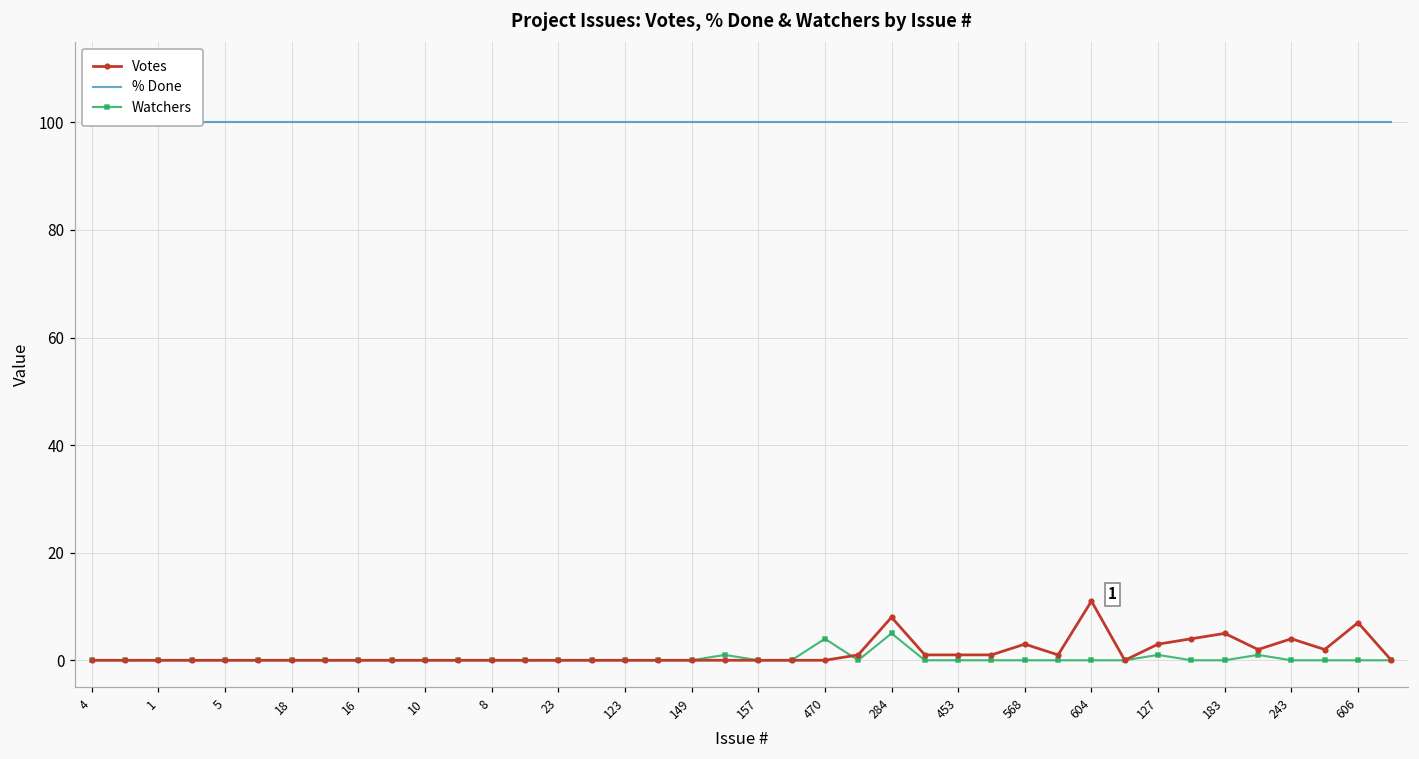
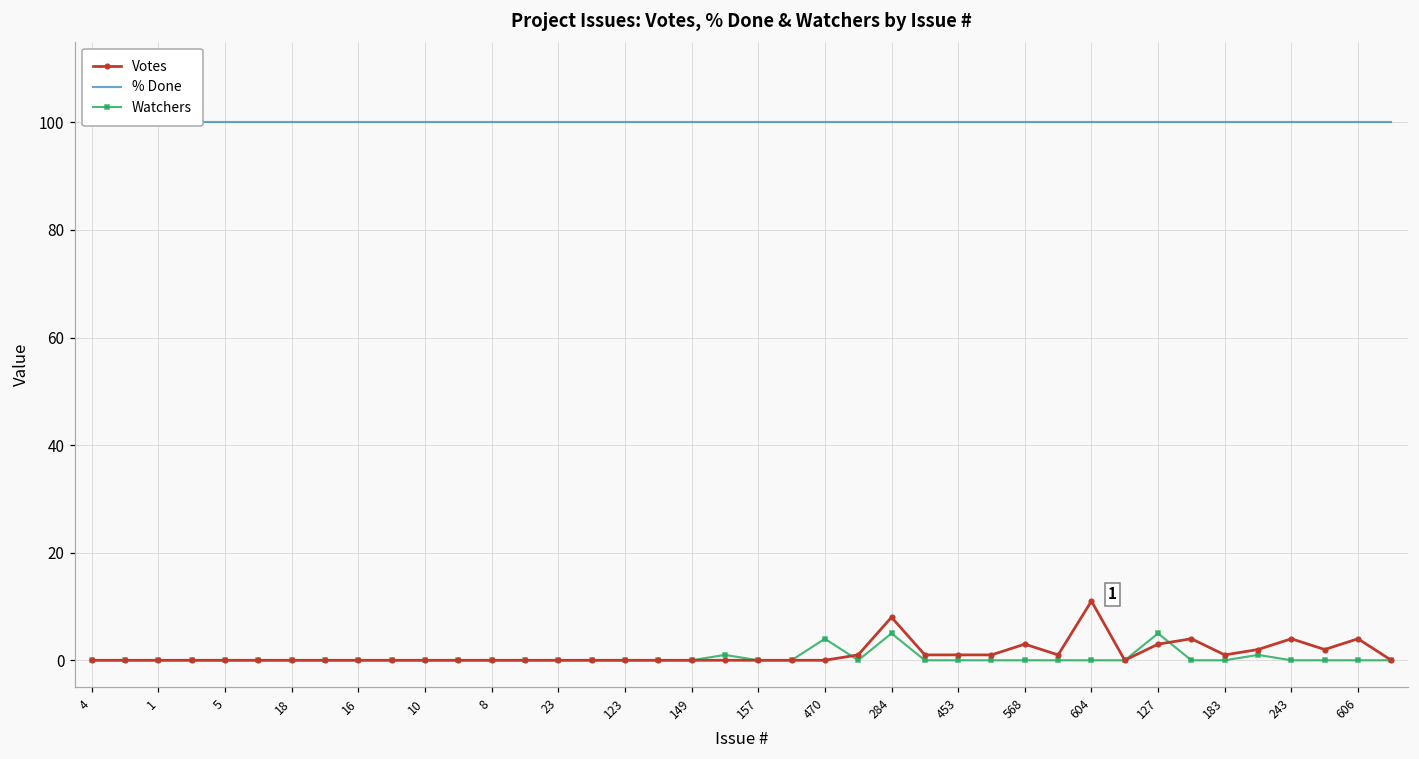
Watchers, 127: 1 -> 5
Votes, 183: 5 -> 1
Votes, 606: 7 -> 4
